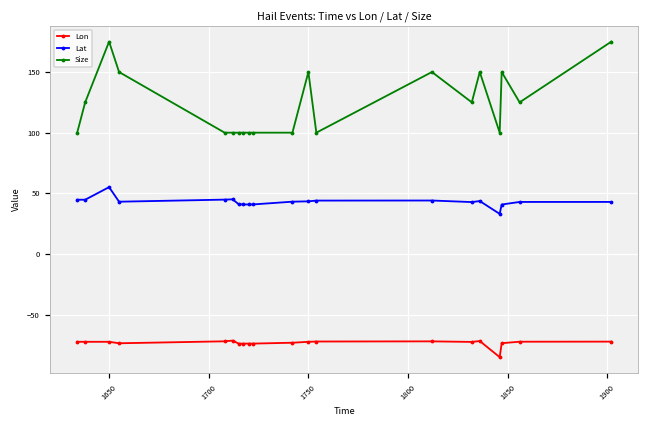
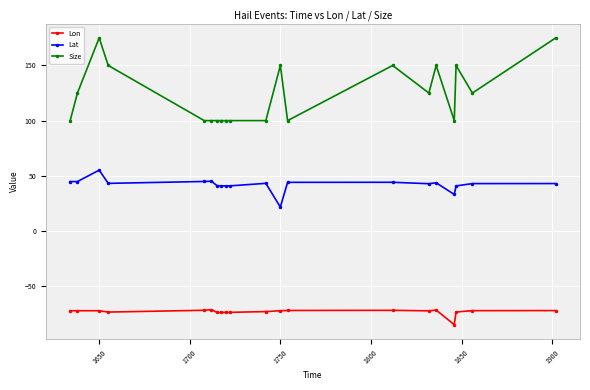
Lat, 1750: 43 -> 22
